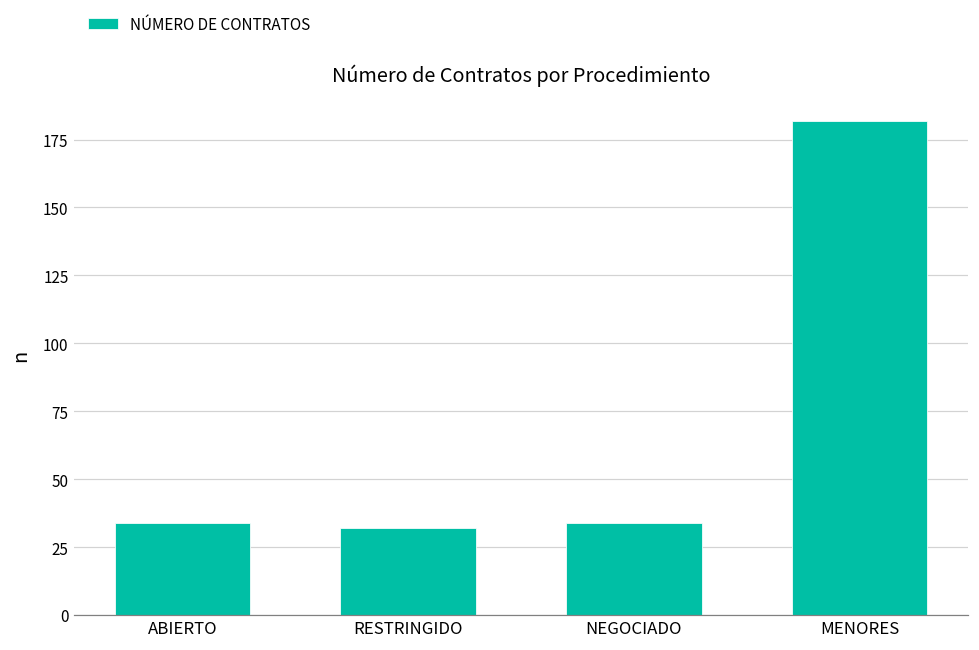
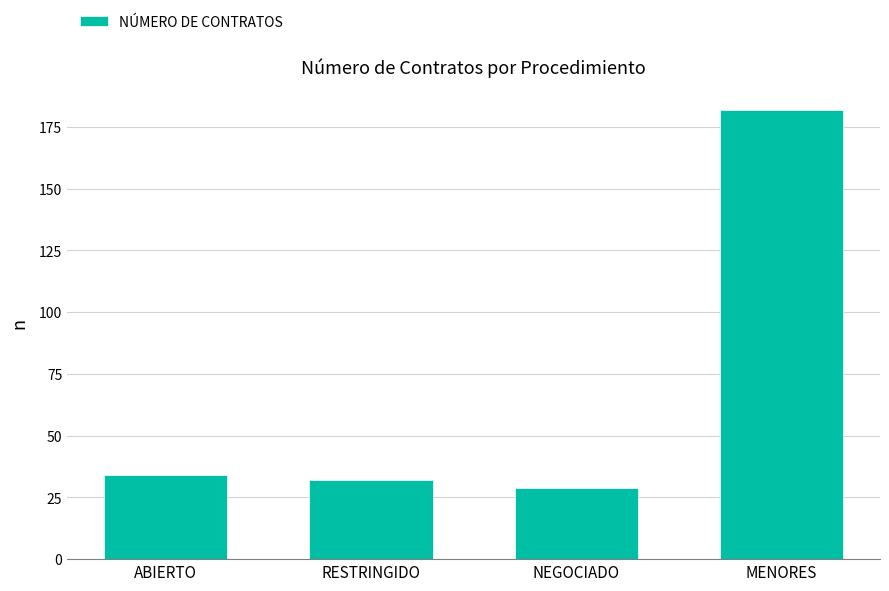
NEGOCIADO: 34 -> 29
